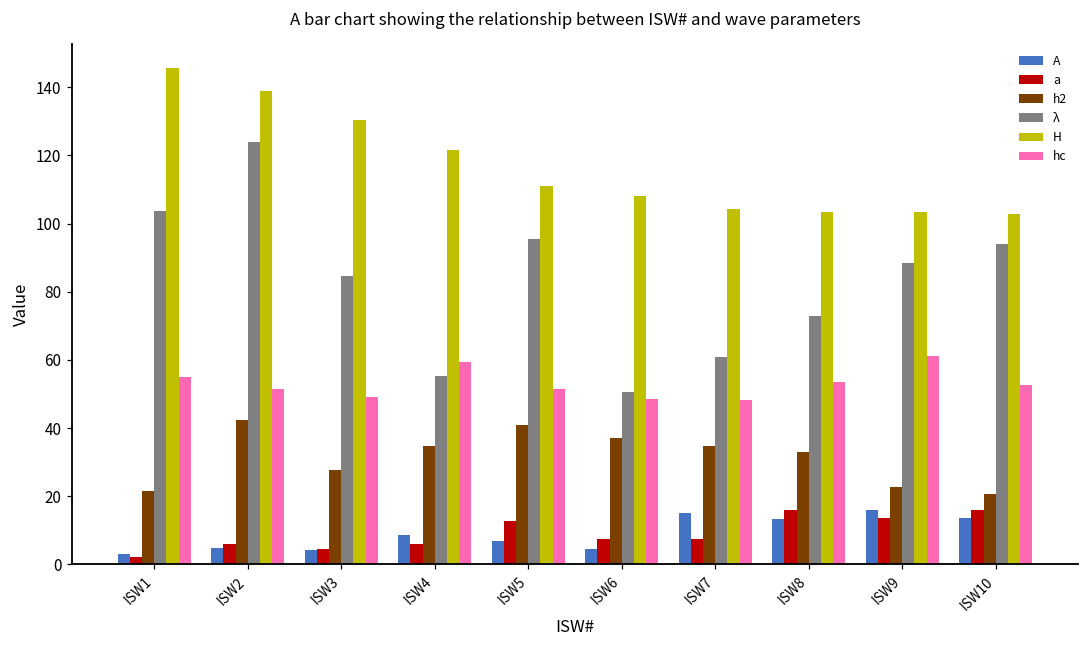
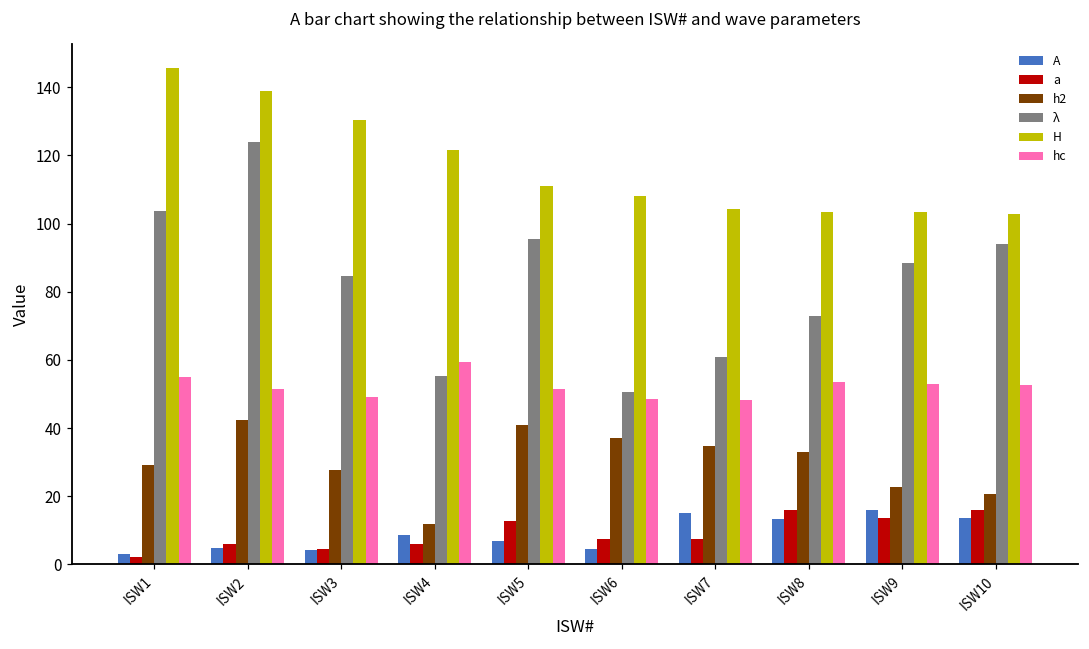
h2, ISW1: 22 -> 29
h2, ISW4: 35 -> 12
hc, ISW9: 61 -> 53
